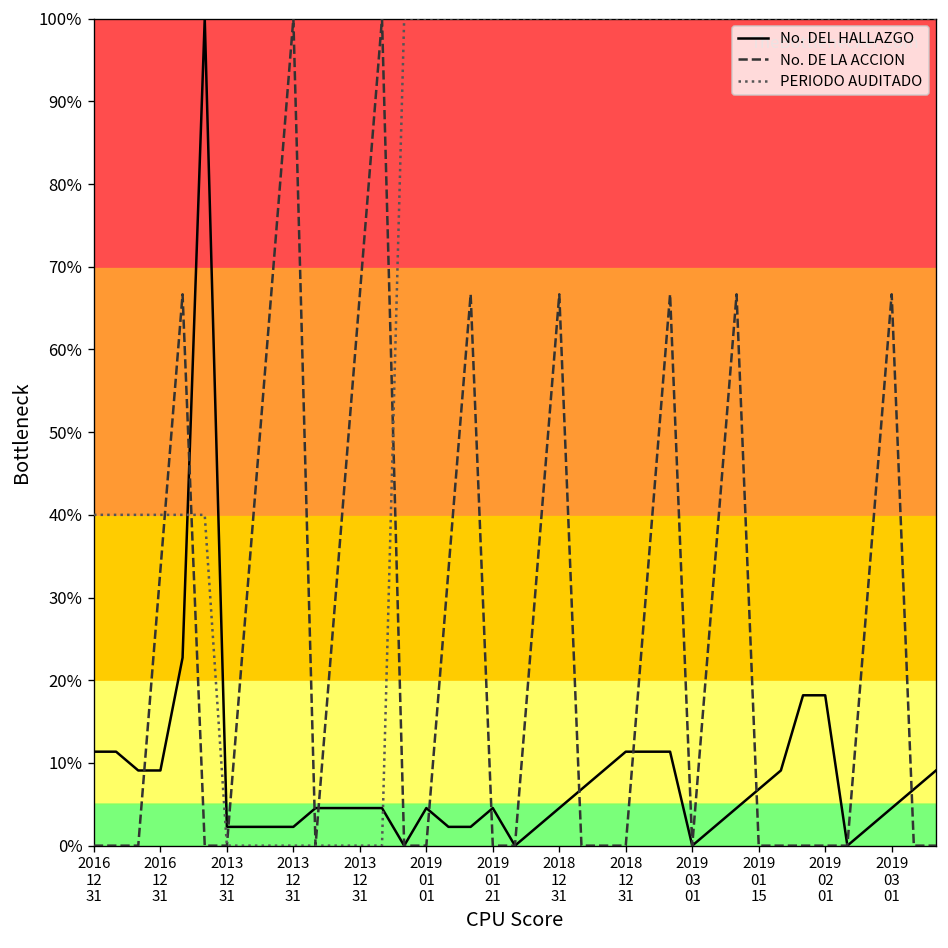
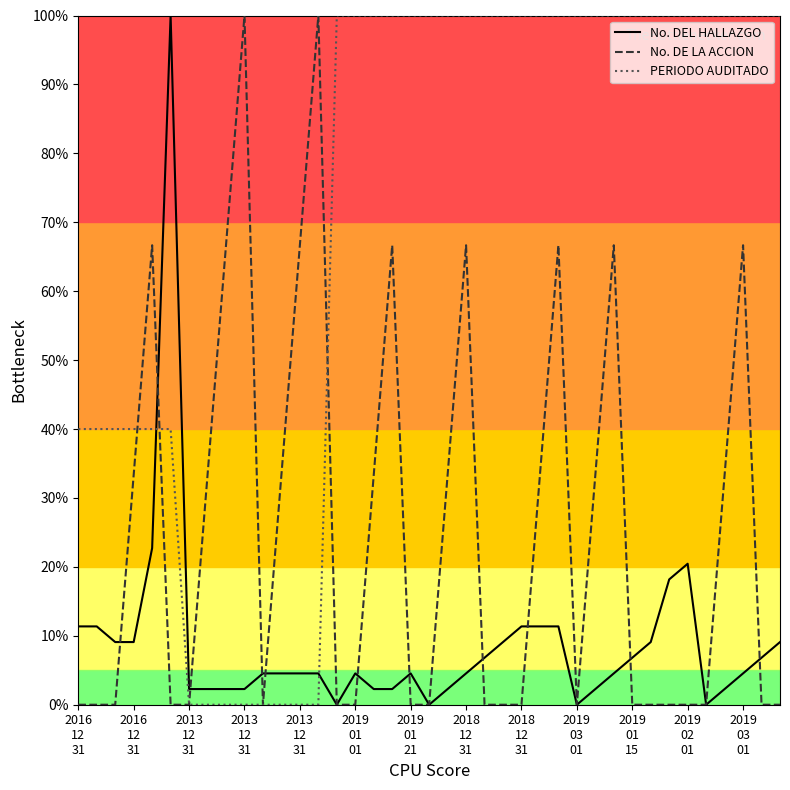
No. DEL HALLAZGO, 2019 02 01: 18% -> 20%
